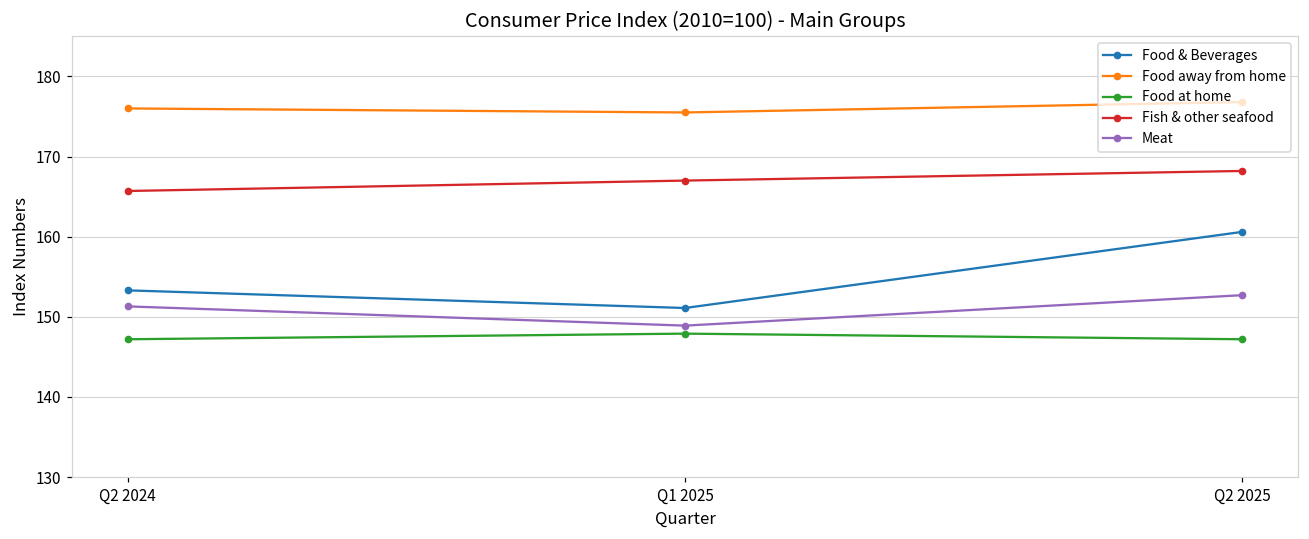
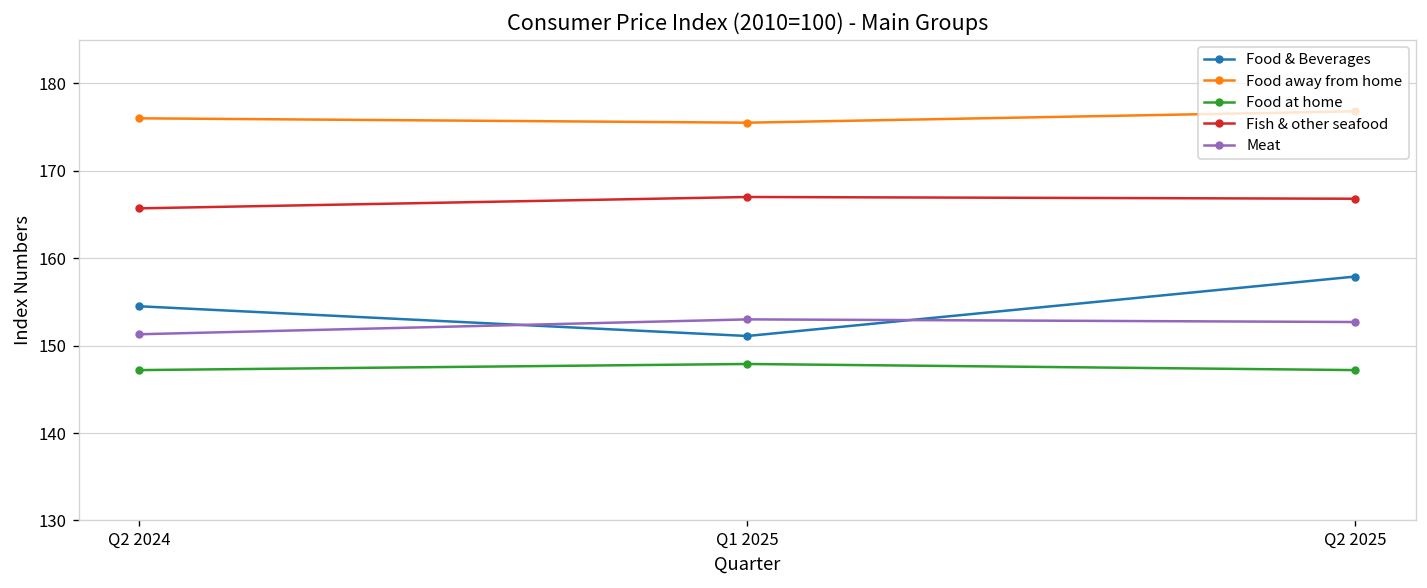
Food & Beverages, Q2 2024: 153 -> 155
Meat, Q1 2025: 149 -> 153
Food & Beverages, Q2 2025: 161 -> 158
Fish & other seafood, Q2 2025: 168 -> 167
